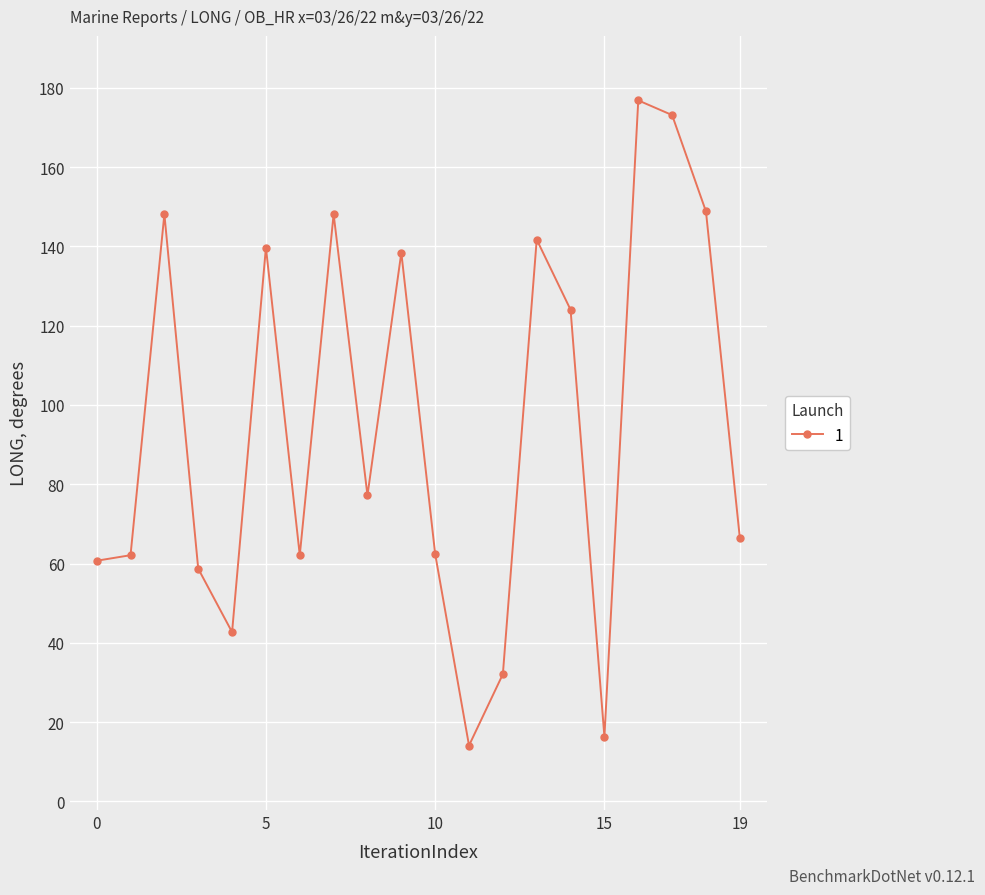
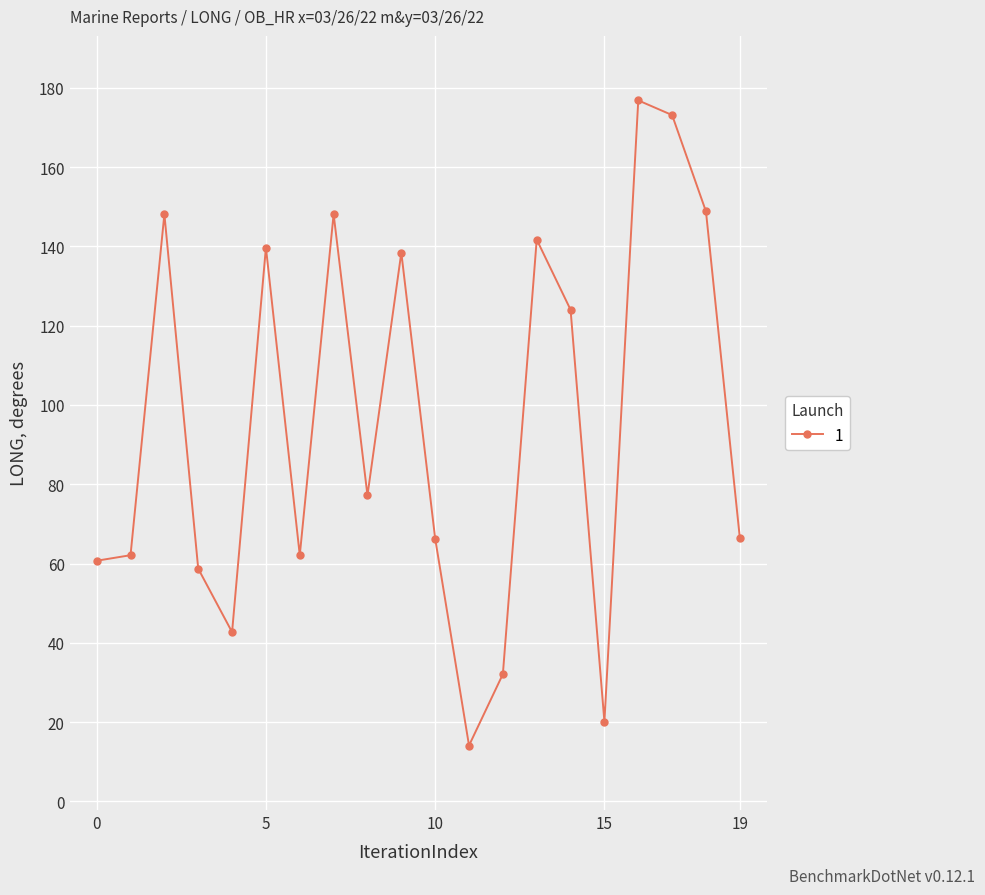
10: 62 -> 66
15: 16 -> 20
